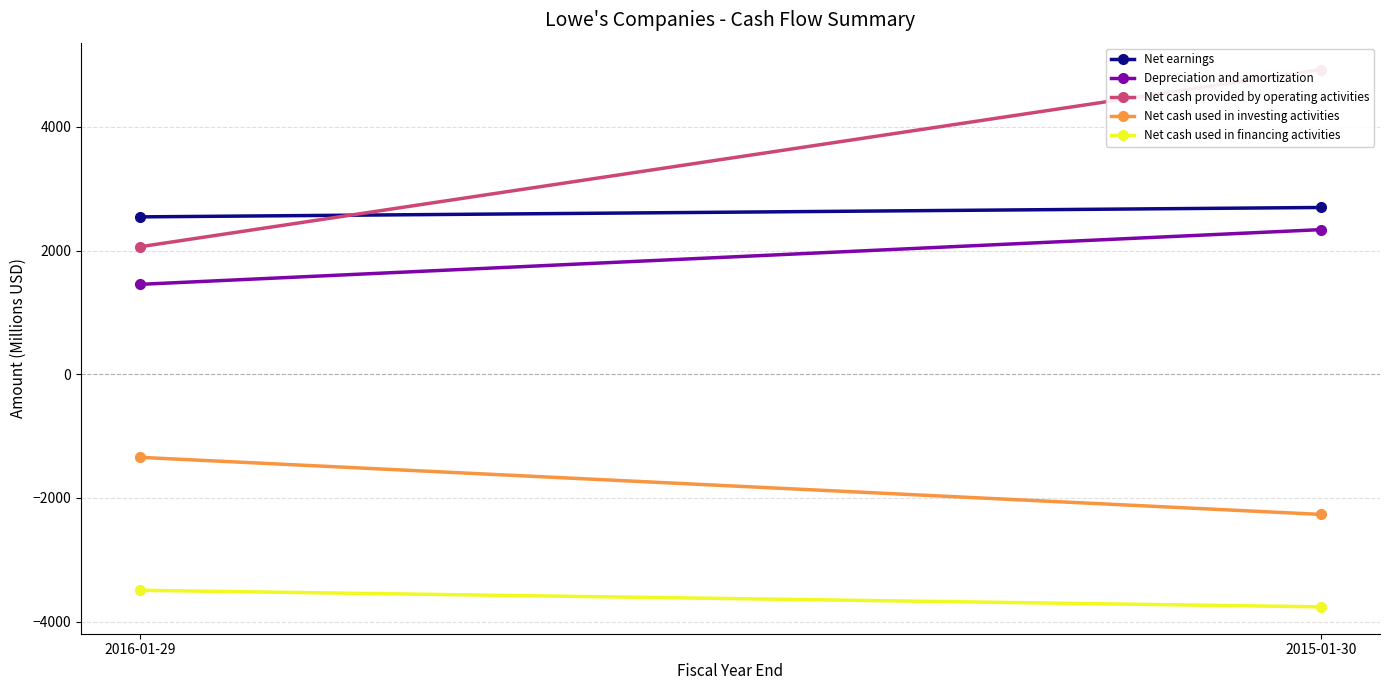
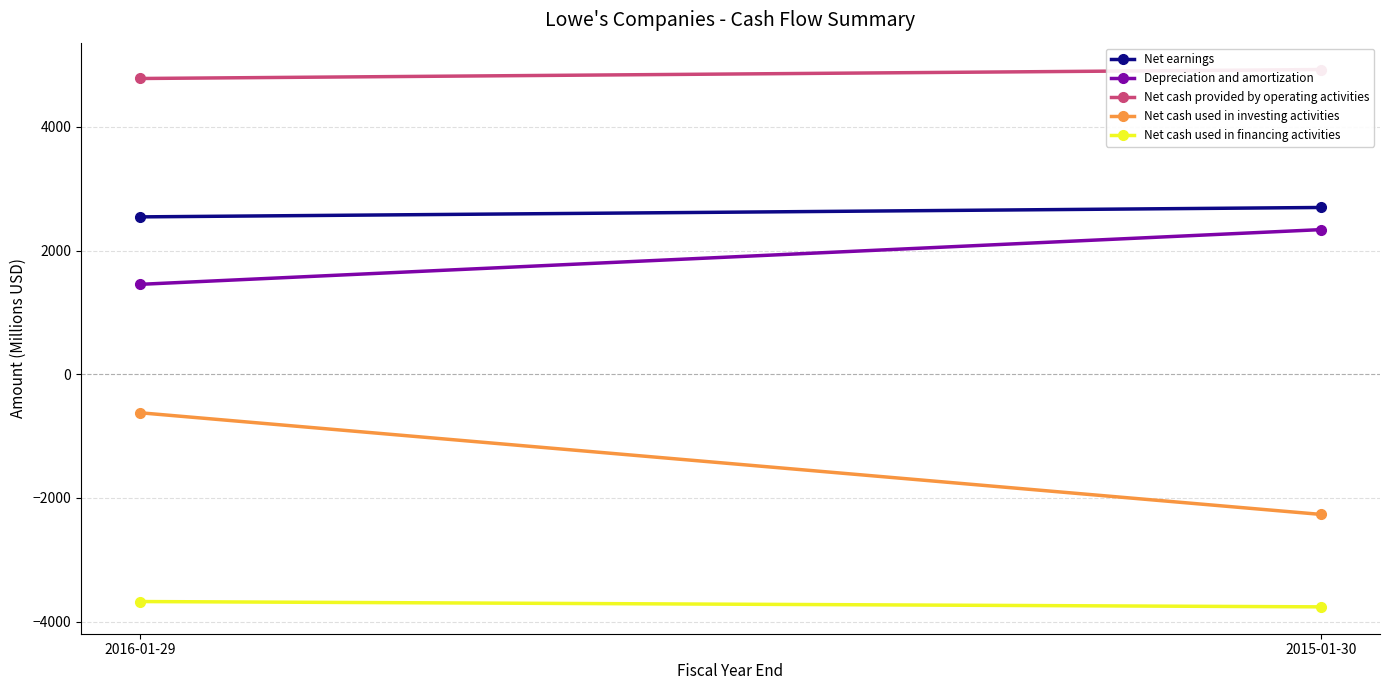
Net cash provided by operating activities, 2016-01-29: 2100 -> 4800
Net cash used in investing activities, 2016-01-29: -1300 -> -600
Net cash used in financing activities, 2016-01-29: -3500 -> -3700
